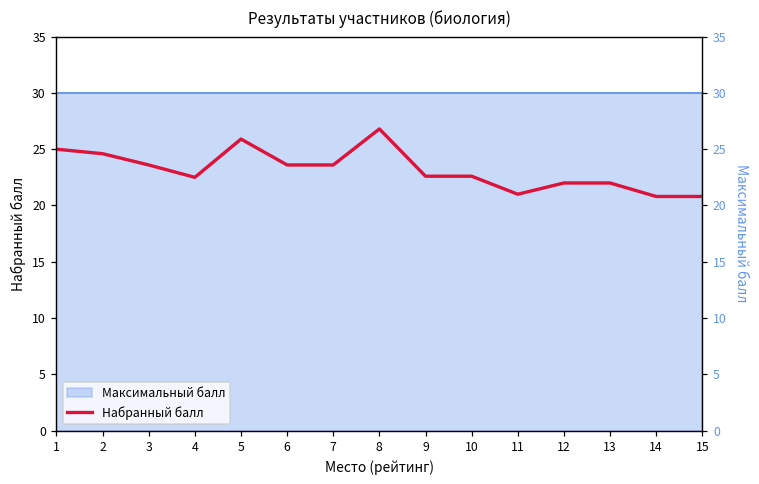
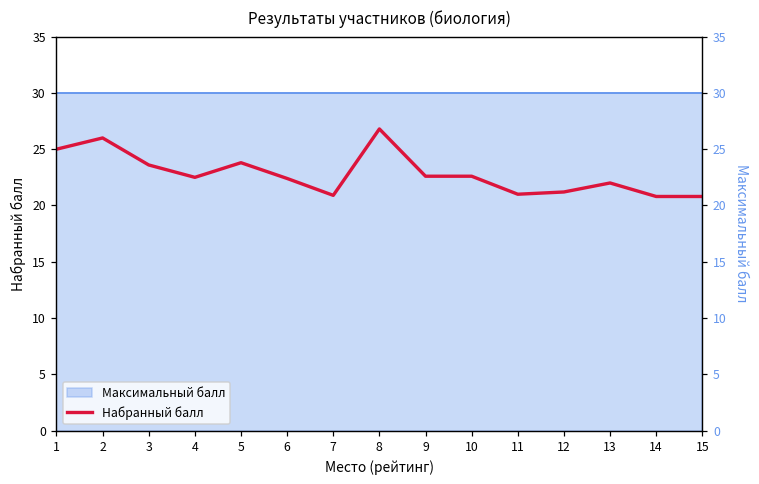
Набранный балл, 2: 24.6 -> 26.0
Набранный балл, 5: 25.9 -> 23.8
Набранный балл, 6: 23.6 -> 22.4
Набранный балл, 7: 23.6 -> 20.9
Набранный балл, 12: 22.0 -> 21.2
